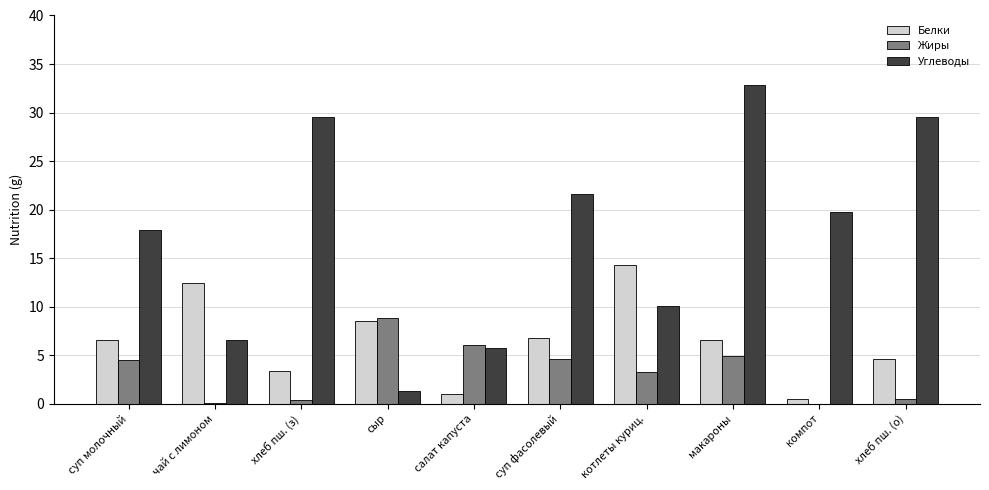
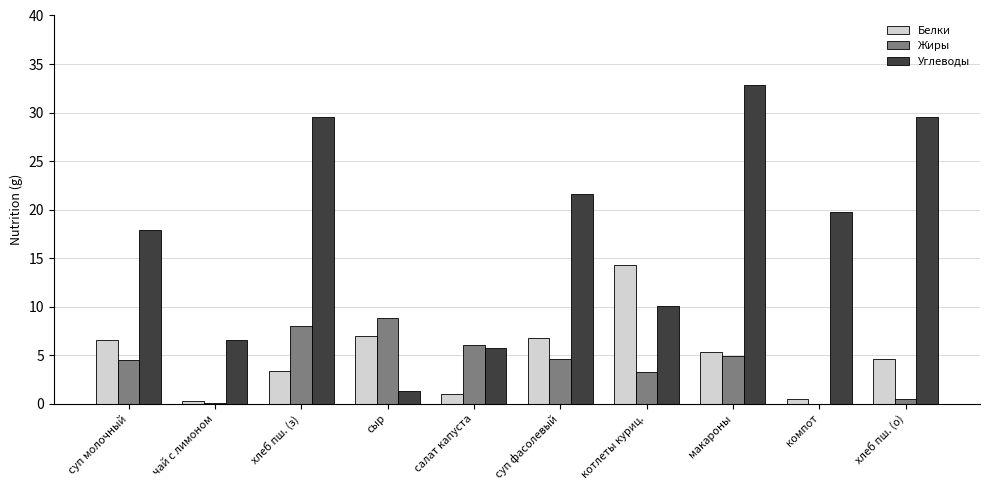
Белки, чай с лимоном: 12 -> 0
Жиры, хлеб пш. (з): 0 -> 8
Белки, сыр: 9 -> 7
Белки, макароны: 7 -> 5
